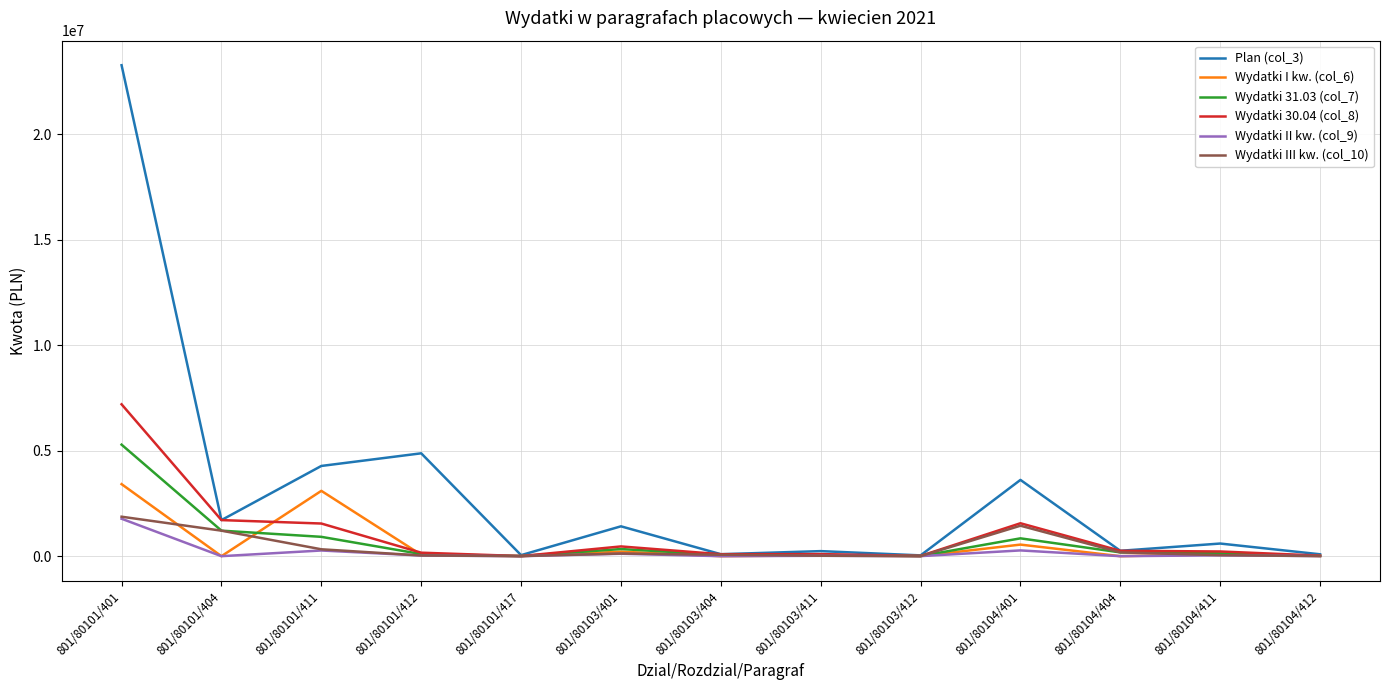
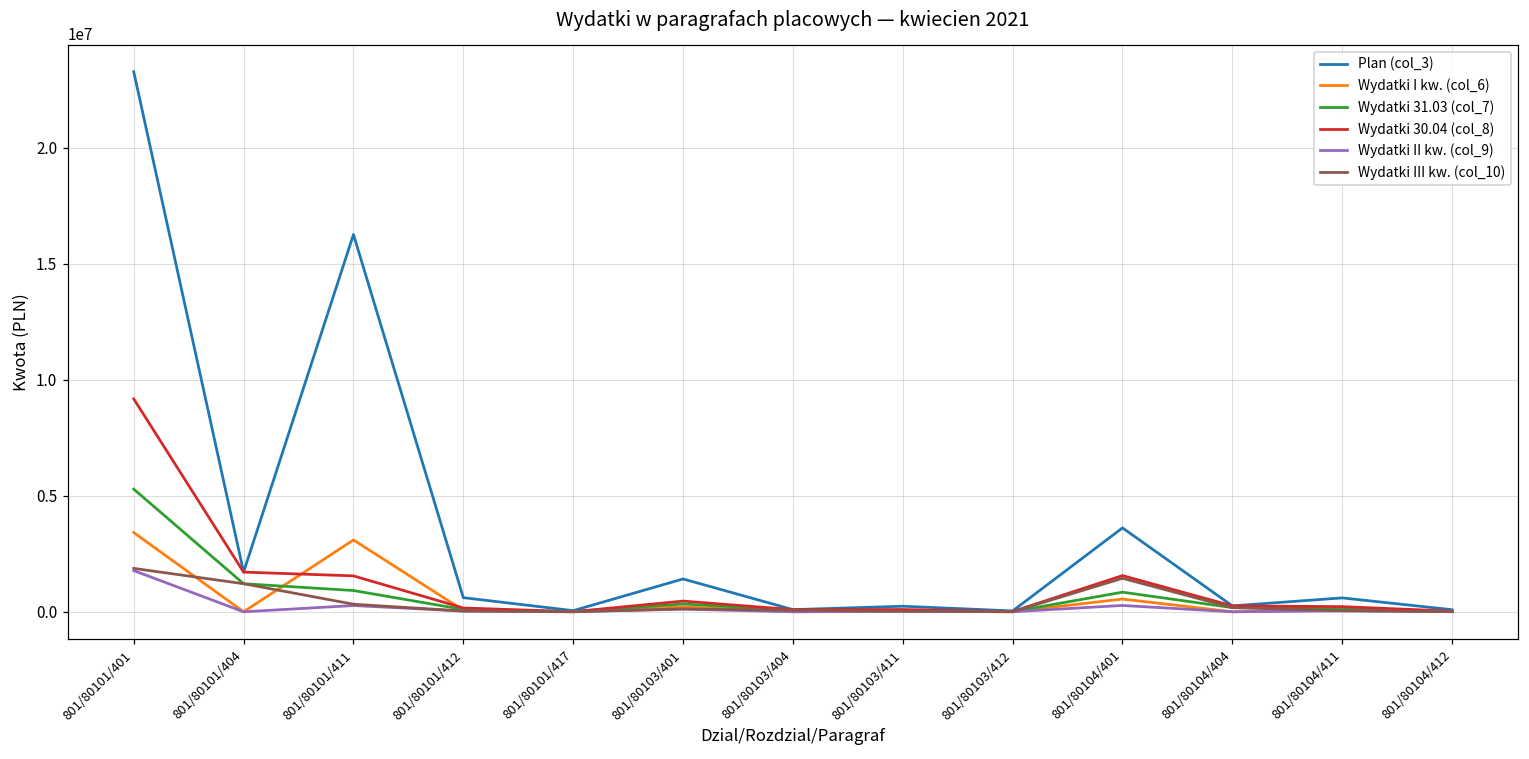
Wydatki 30.04 (col_8), 801/80101/401: 7200000 -> 9200000
Plan (col_3), 801/80101/411: 4300000 -> 16300000
Plan (col_3), 801/80101/412: 4900000 -> 600000
